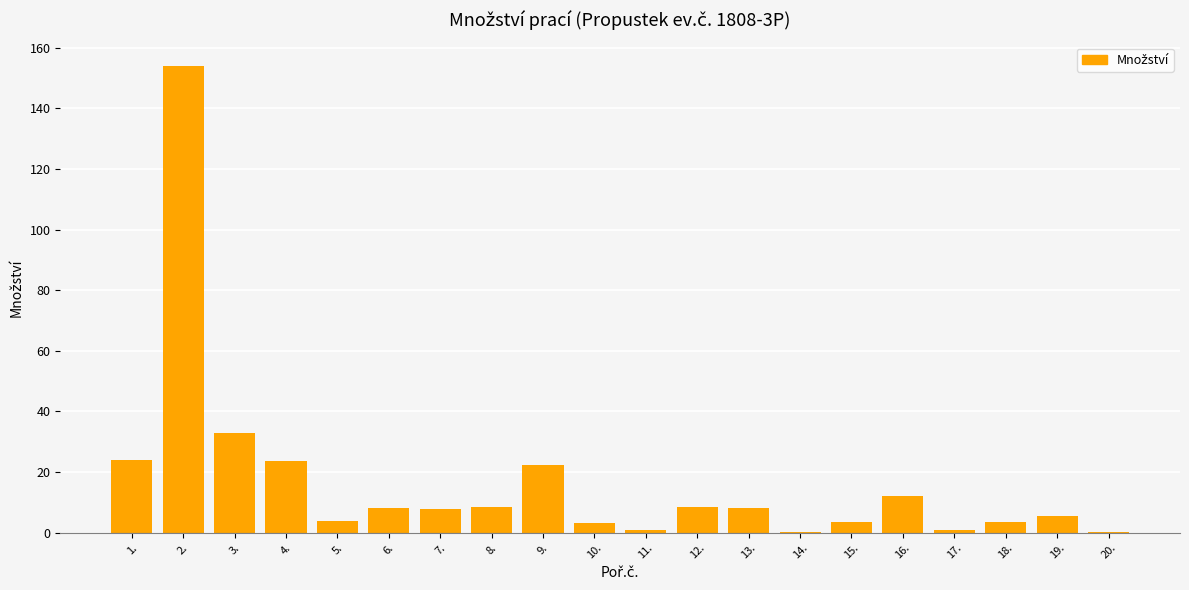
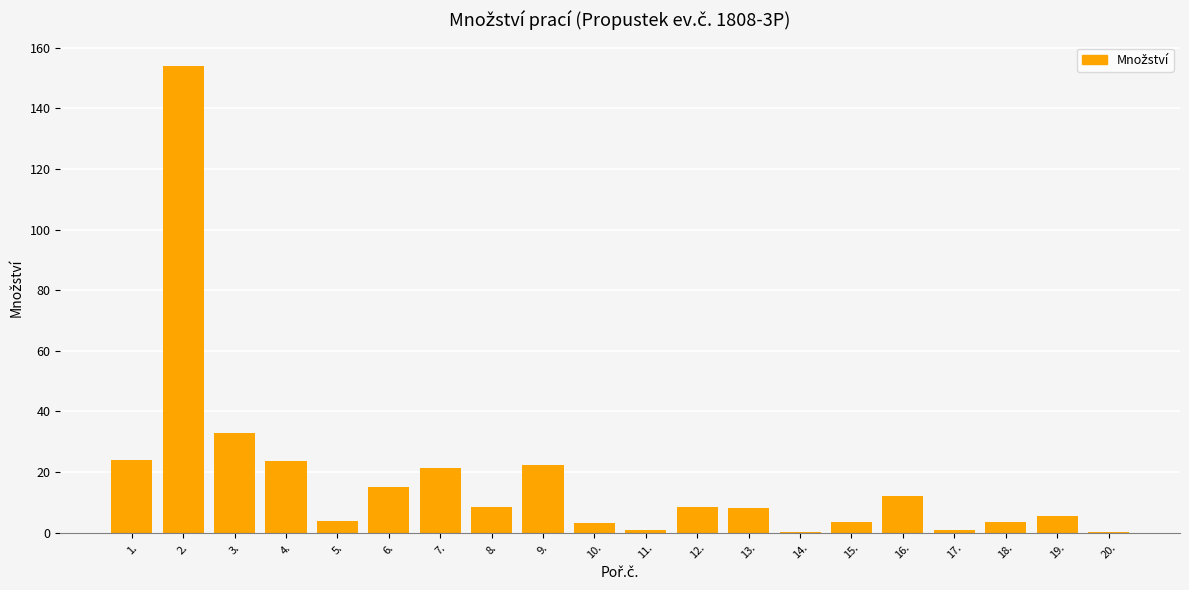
6.: 8 -> 15
7.: 8 -> 22
